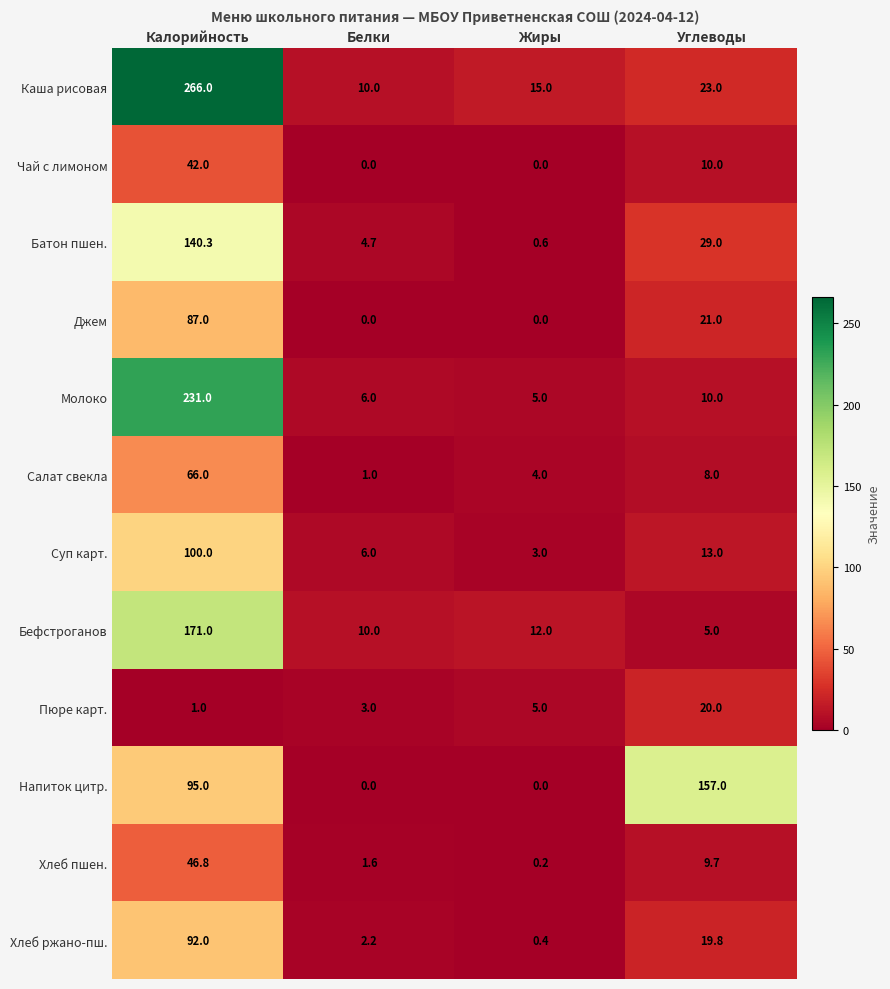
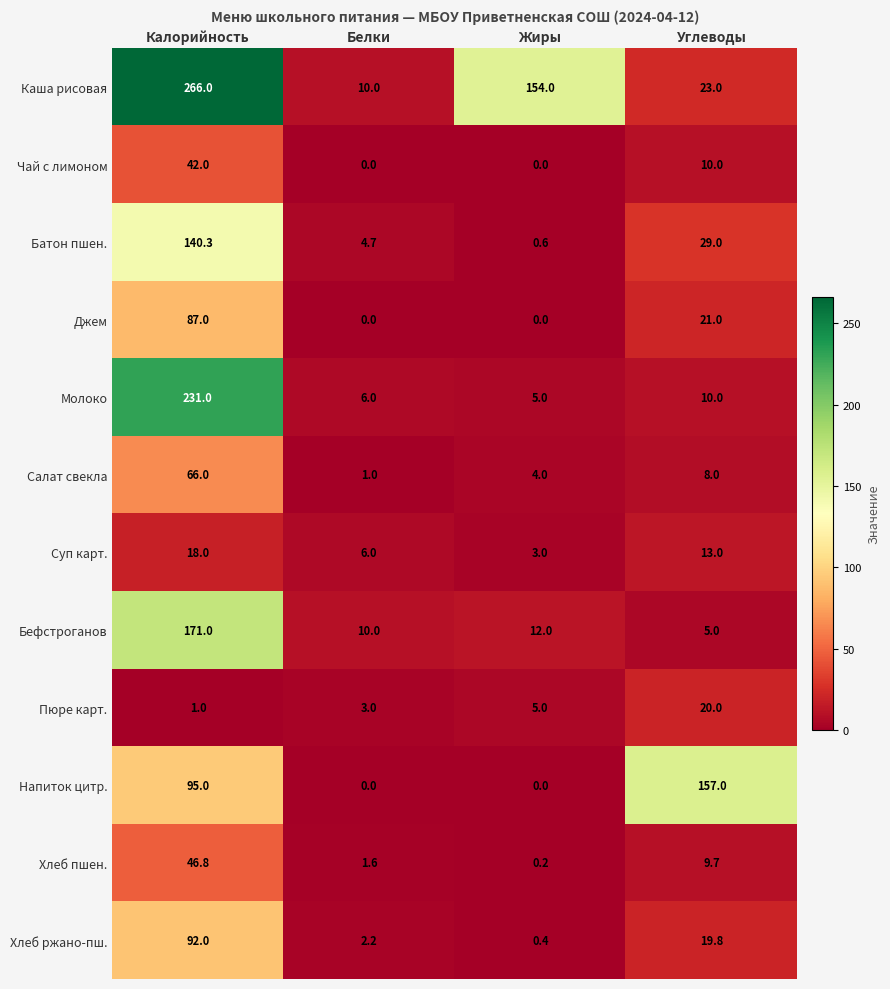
Каша рисовая, Жиры: 15.0 -> 154.0
Суп карт., Калорийность: 100.0 -> 18.0
